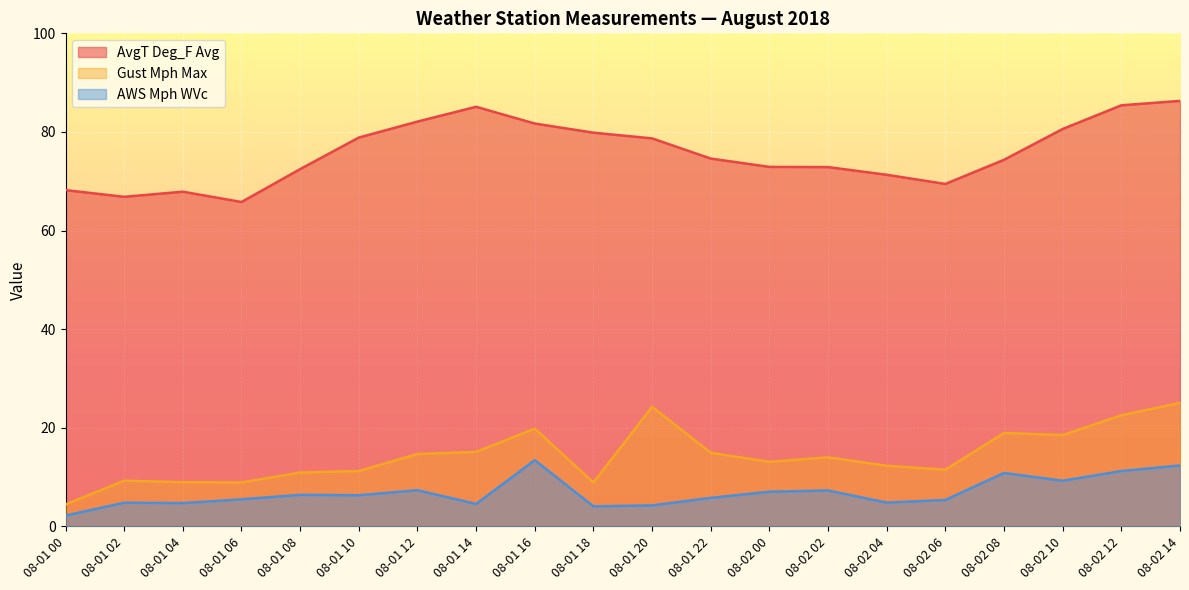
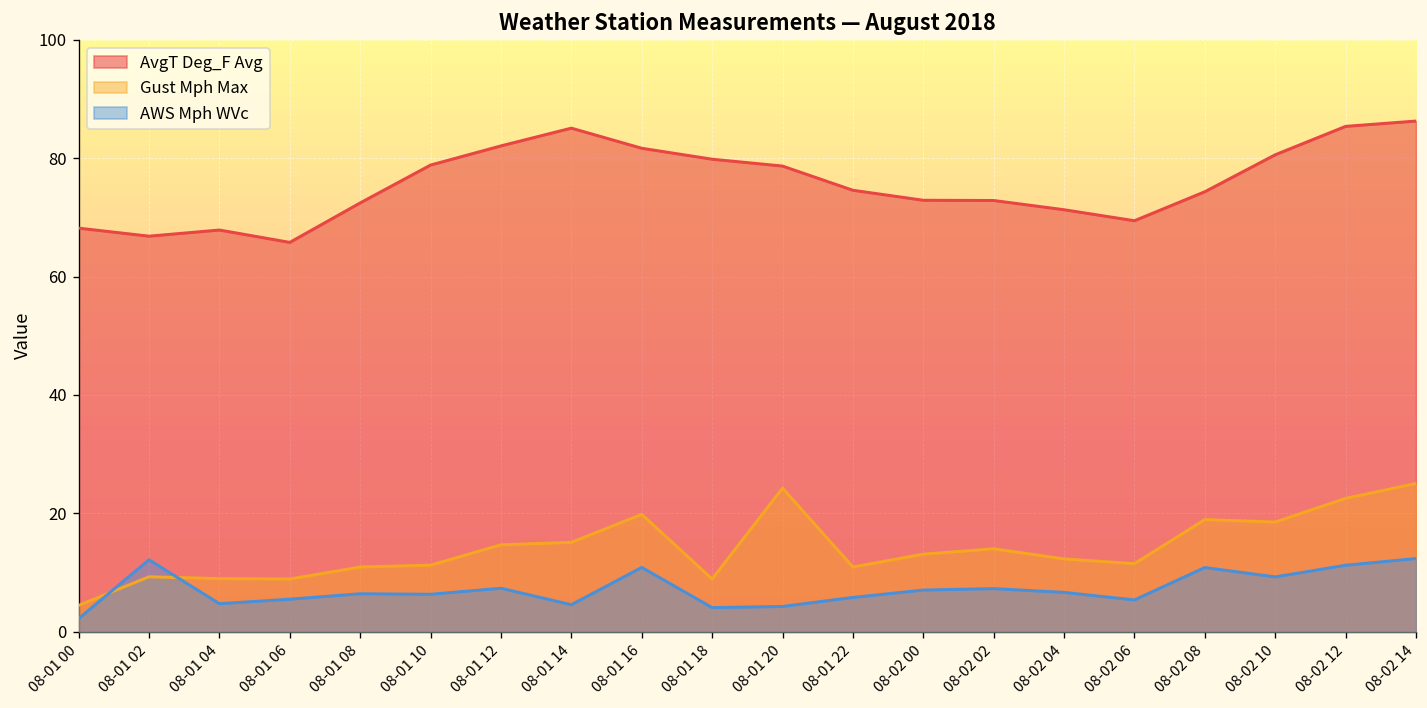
AWS Mph WVc, 08-01 02: 5 -> 12
AWS Mph WVc, 08-01 16: 13 -> 11
Gust Mph Max, 08-01 22: 15 -> 11
AWS Mph WVc, 08-02 04: 5 -> 7
